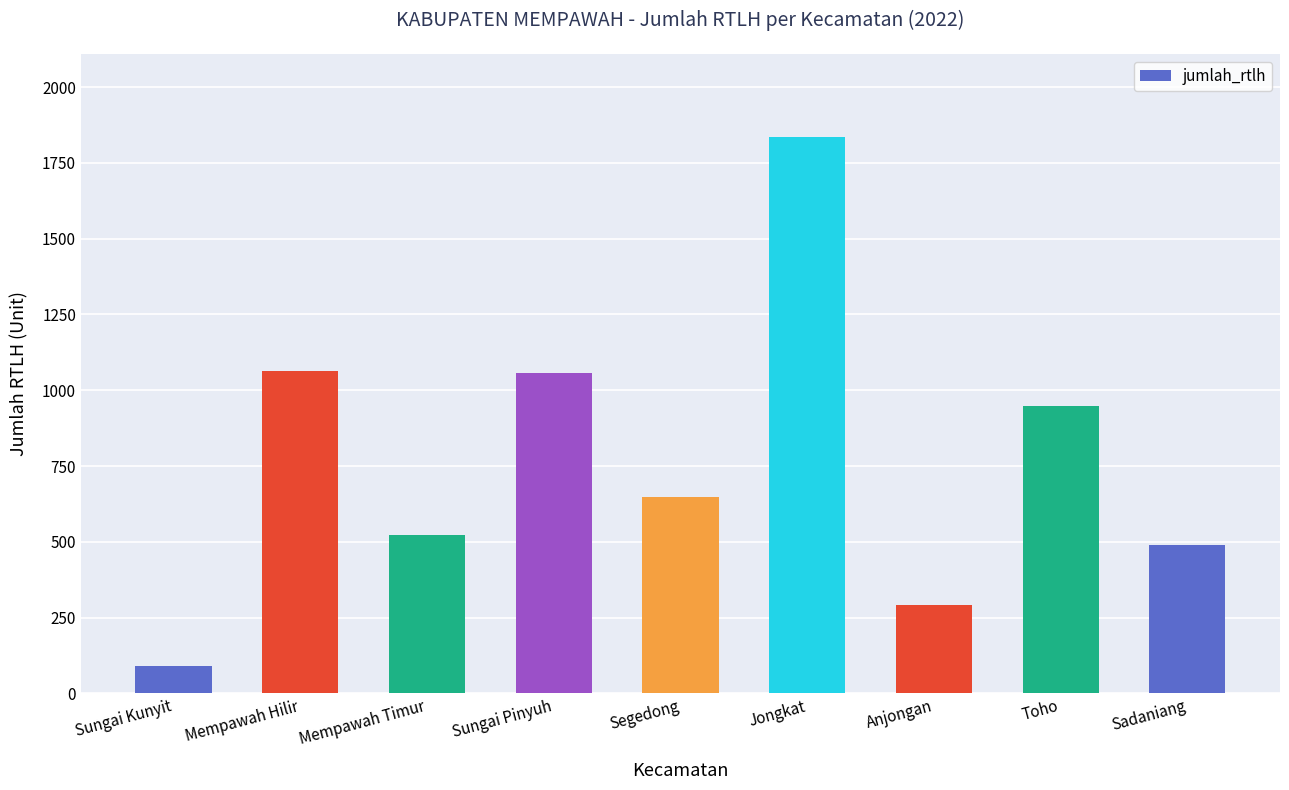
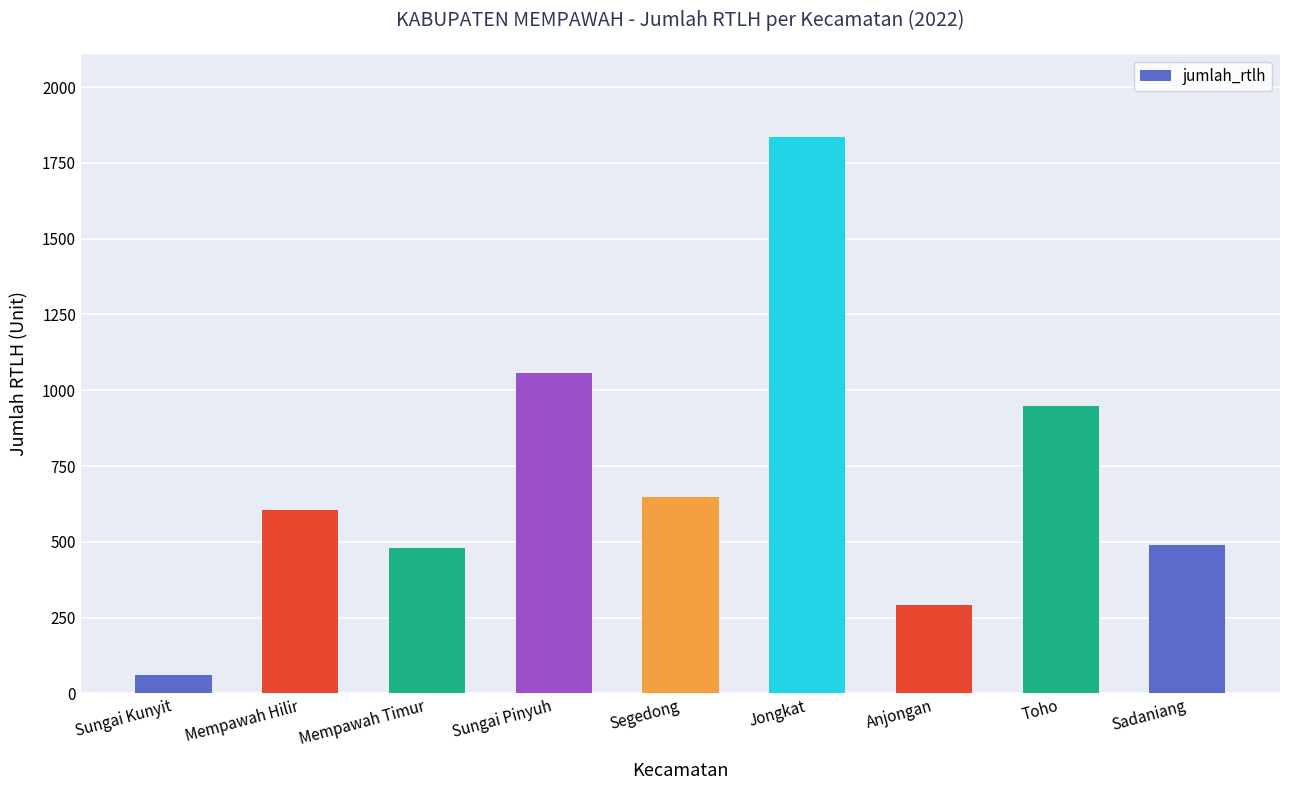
Sungai Kunyit: 90 -> 60
Mempawah Hilir: 1060 -> 610
Mempawah Timur: 520 -> 480
